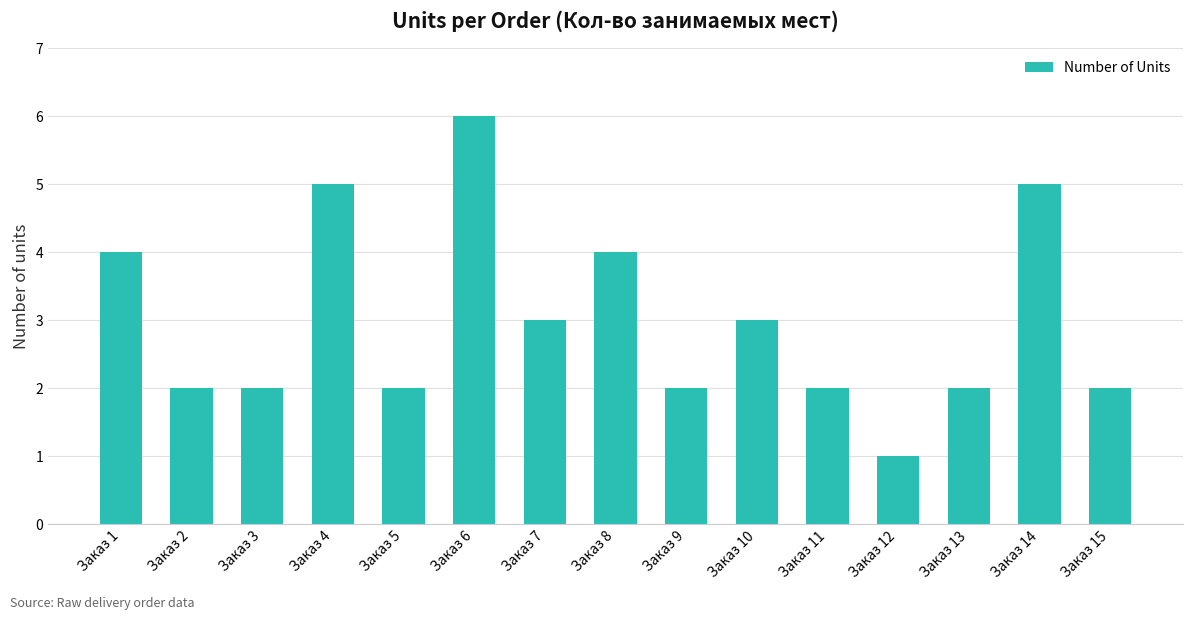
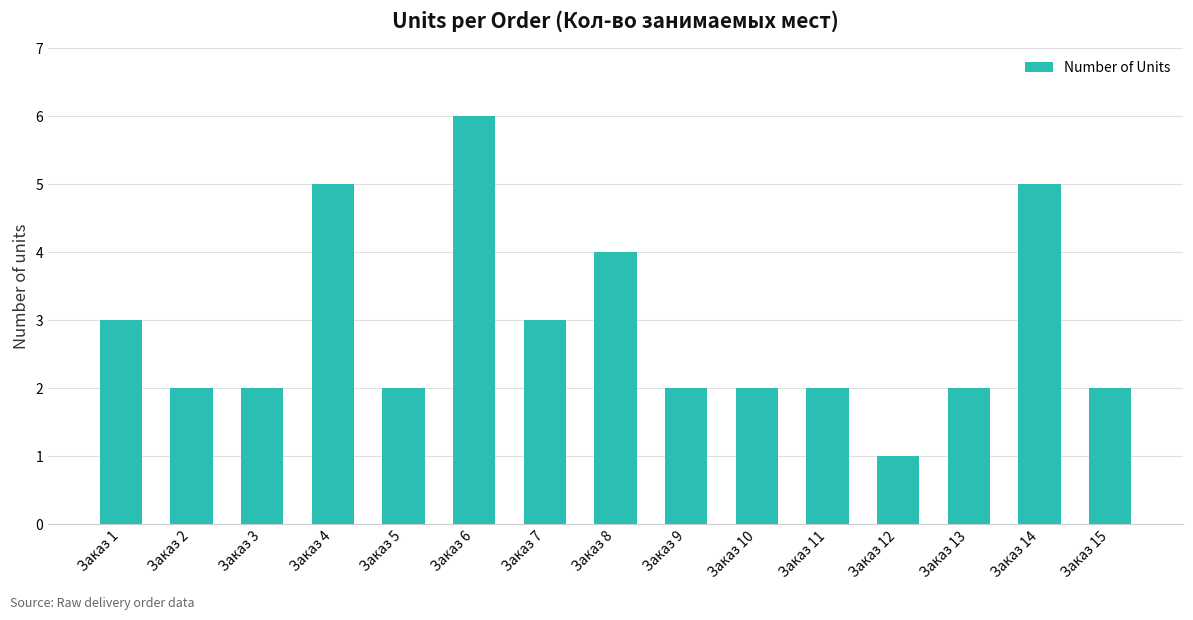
Заказ 1: 4 -> 3
Заказ 10: 3 -> 2
